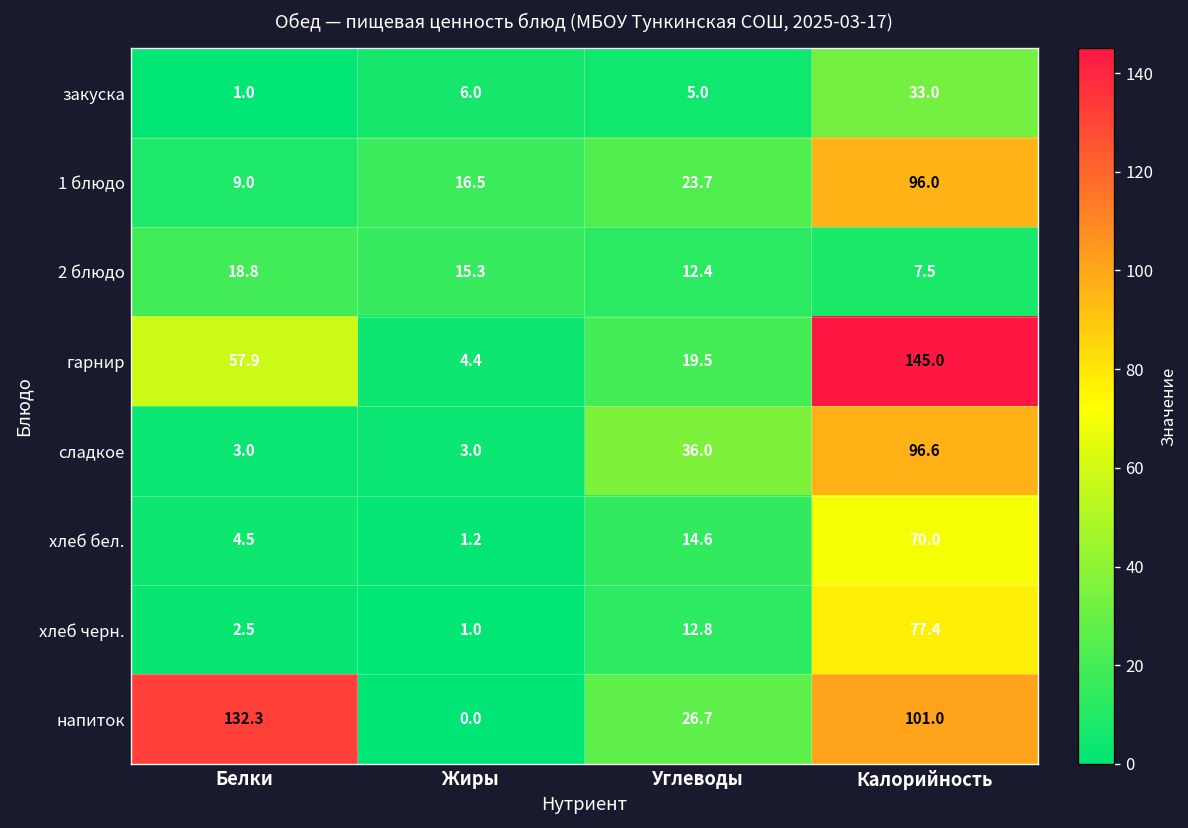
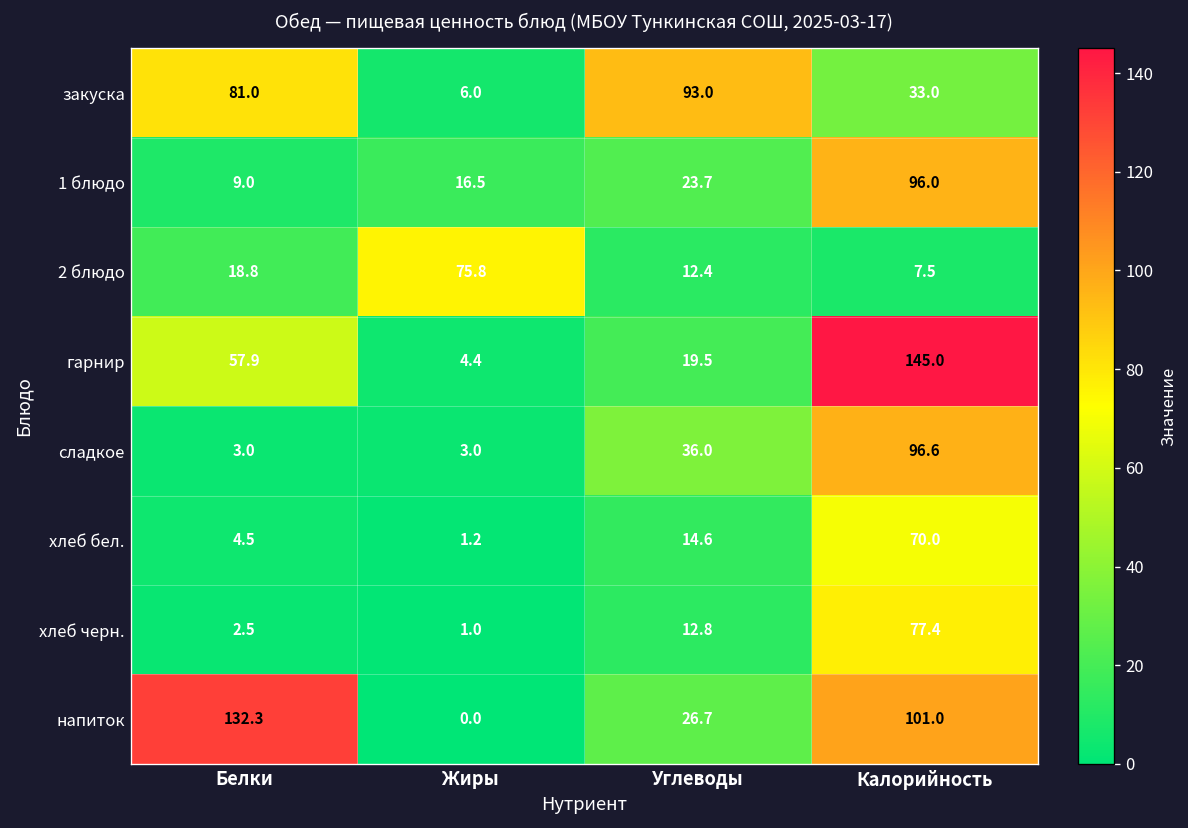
закуска, Белки: 1.0 -> 81.0
закуска, Углеводы: 5.0 -> 93.0
2 блюдо, Жиры: 15.3 -> 75.8
